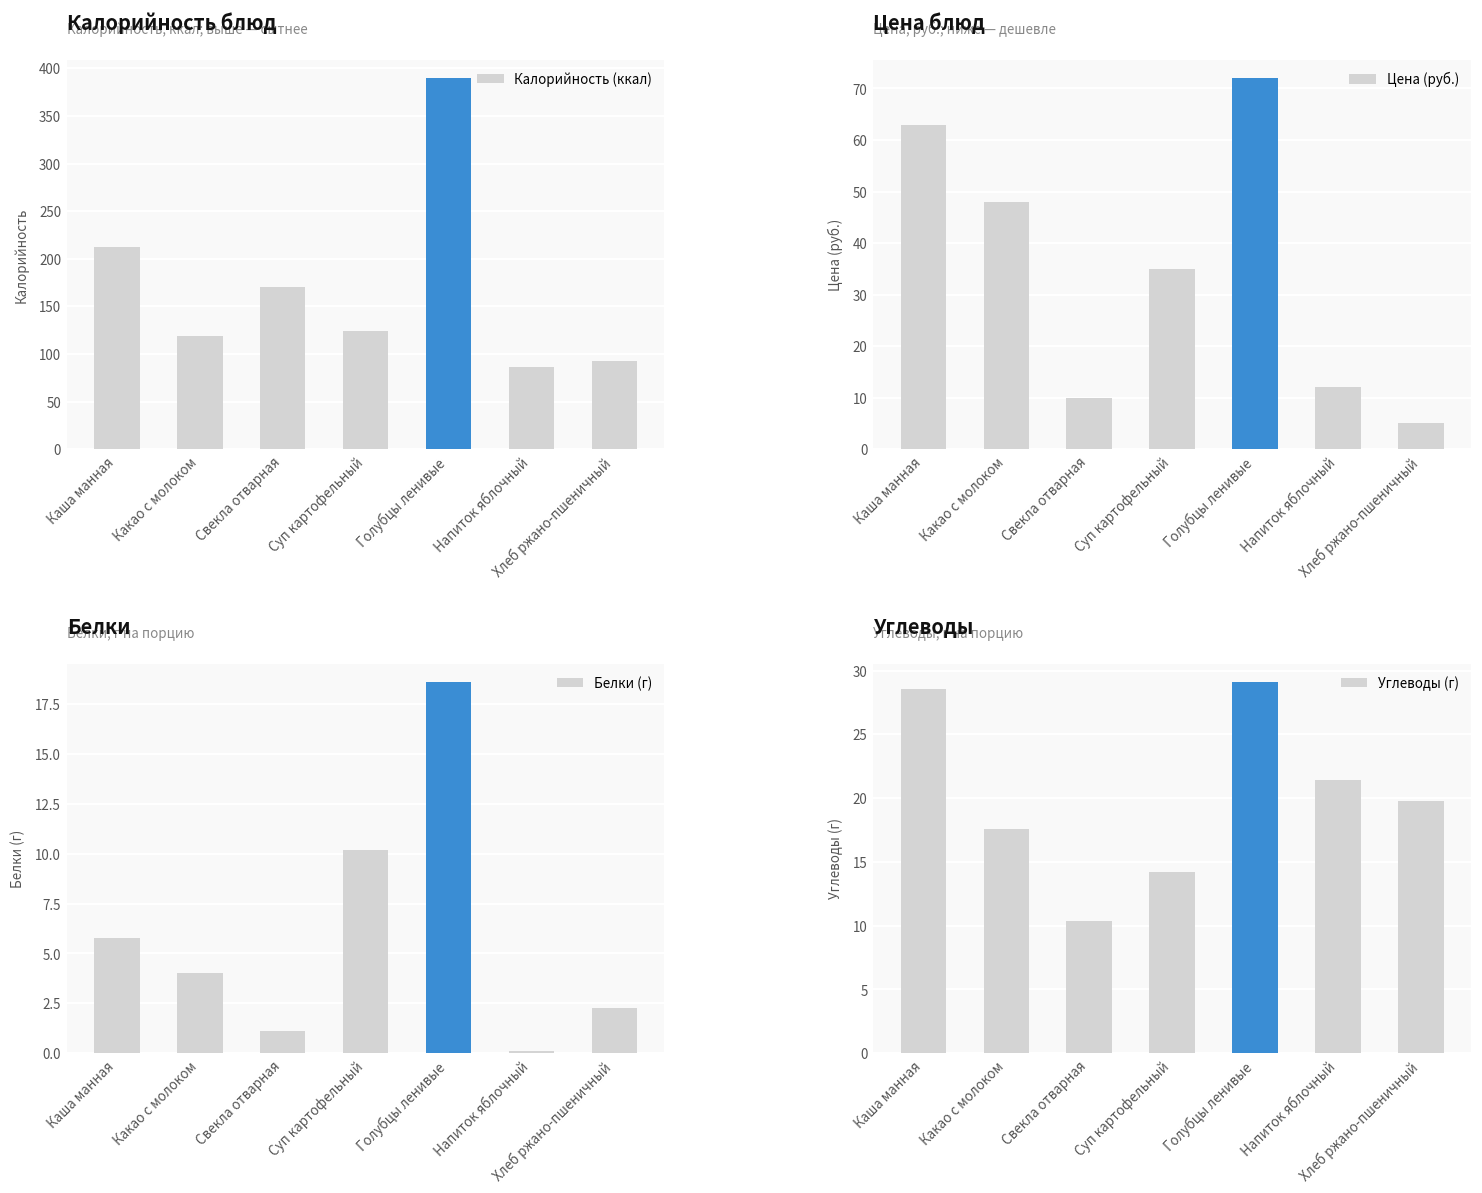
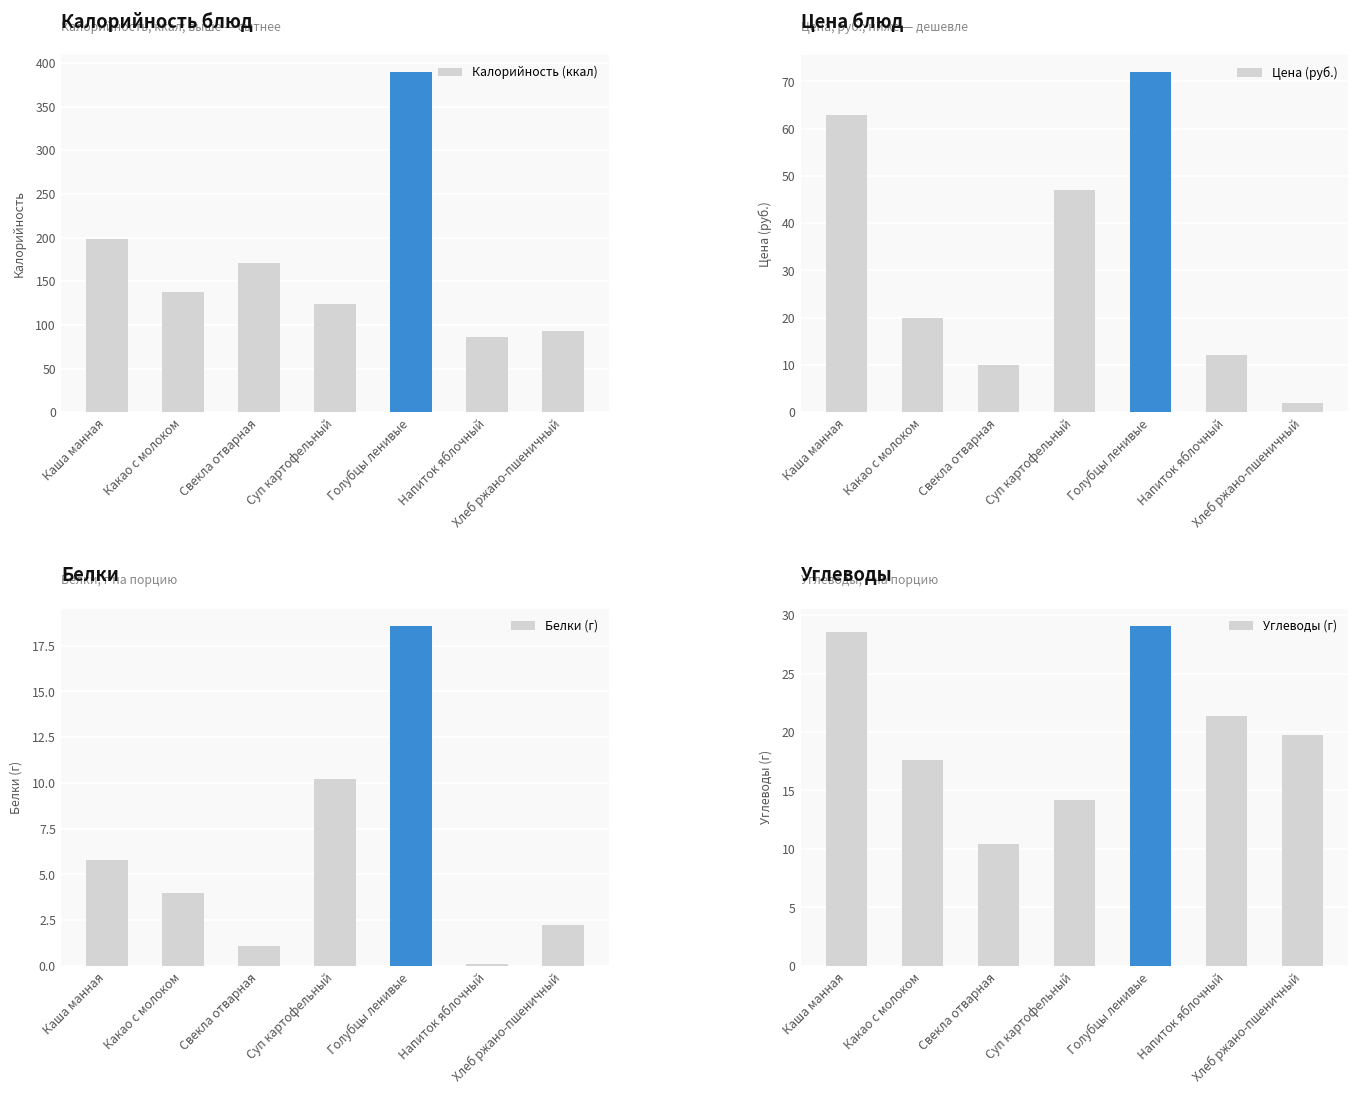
Калорийность блюд, Каша манная: 210 -> 200
Калорийность блюд, Какао с молоком: 120 -> 140
Цена блюд, Какао с молоком: 48 -> 20
Цена блюд, Суп картофельный: 35 -> 47
Цена блюд, Хлеб ржано-пшеничный: 5 -> 2
